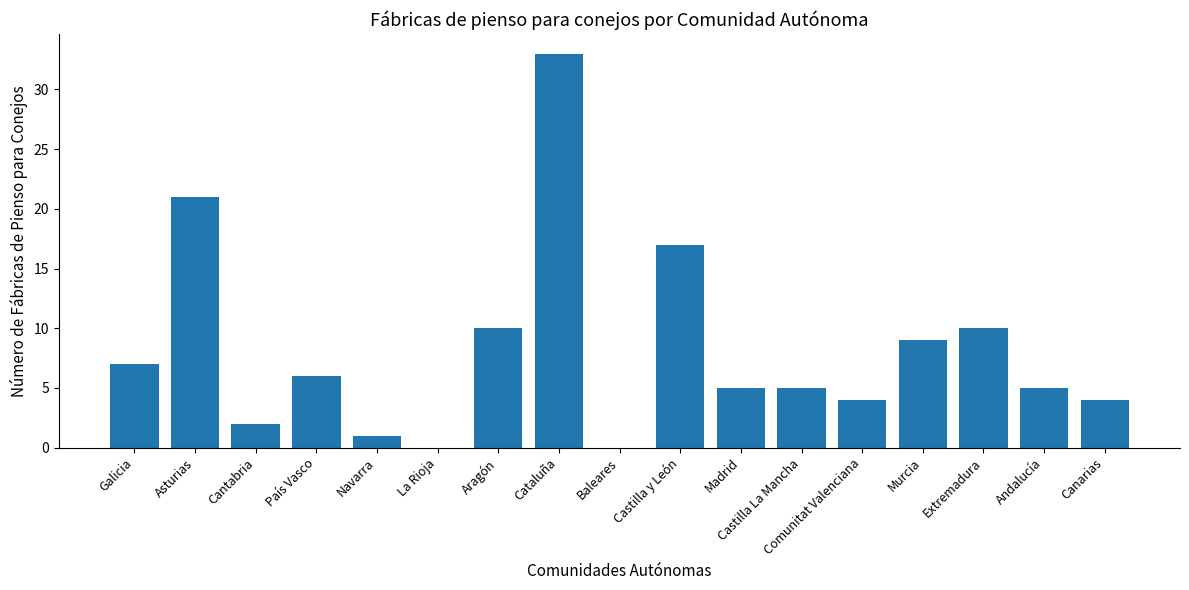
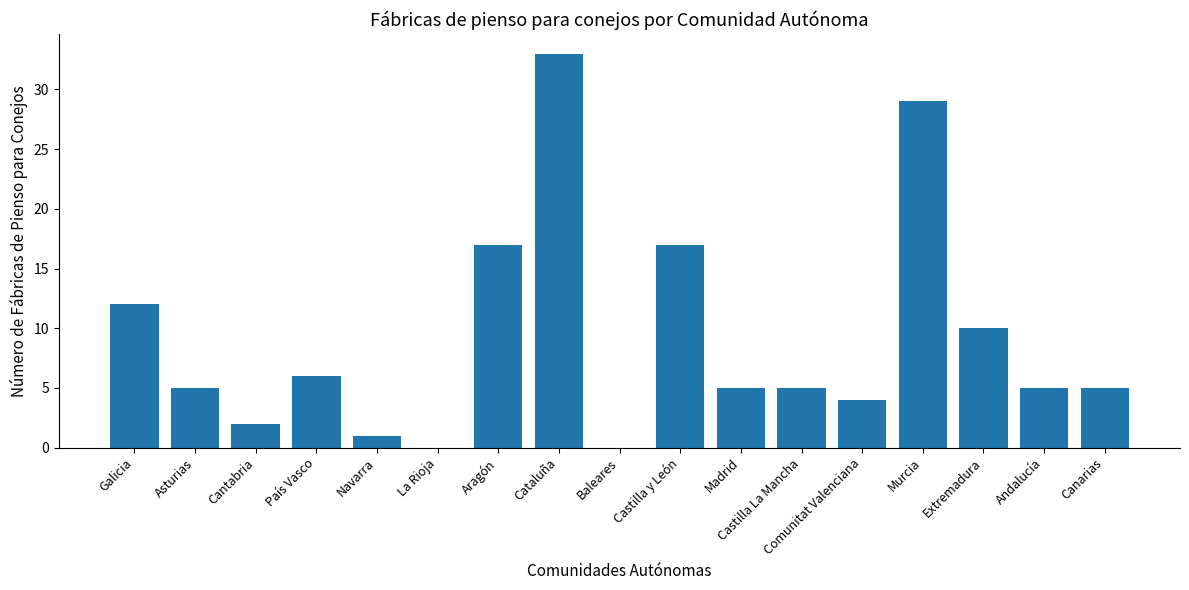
Galicia: 7 -> 12
Asturias: 21 -> 5
Aragón: 10 -> 17
Murcia: 9 -> 29
Canarias: 4 -> 5
